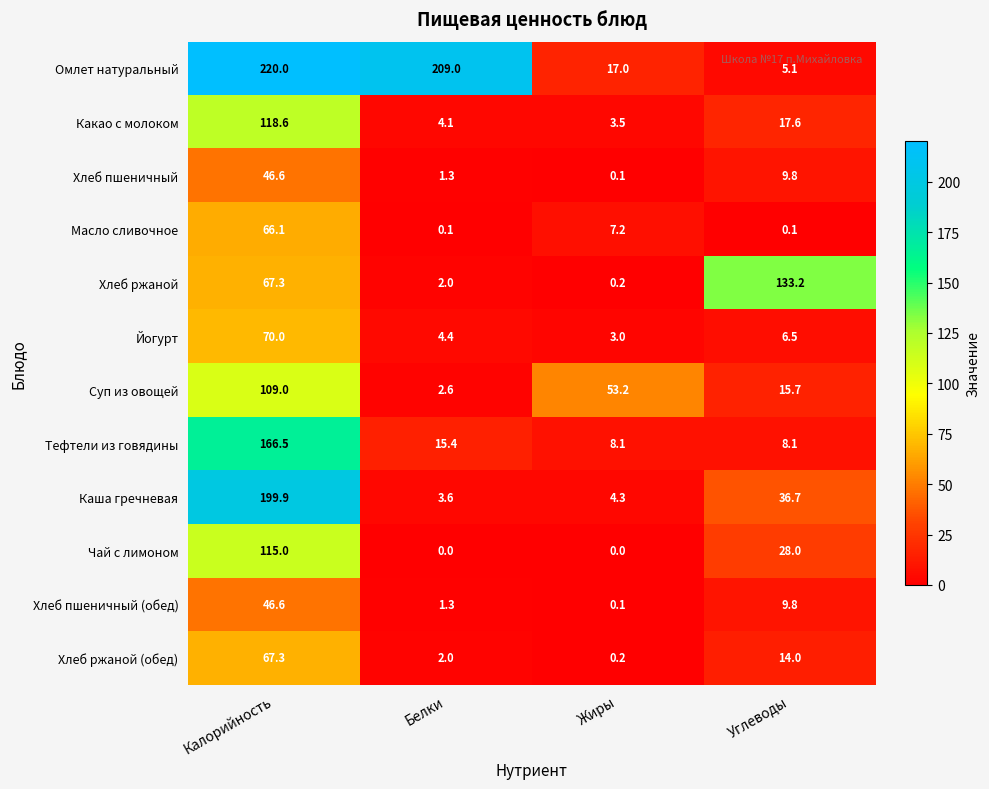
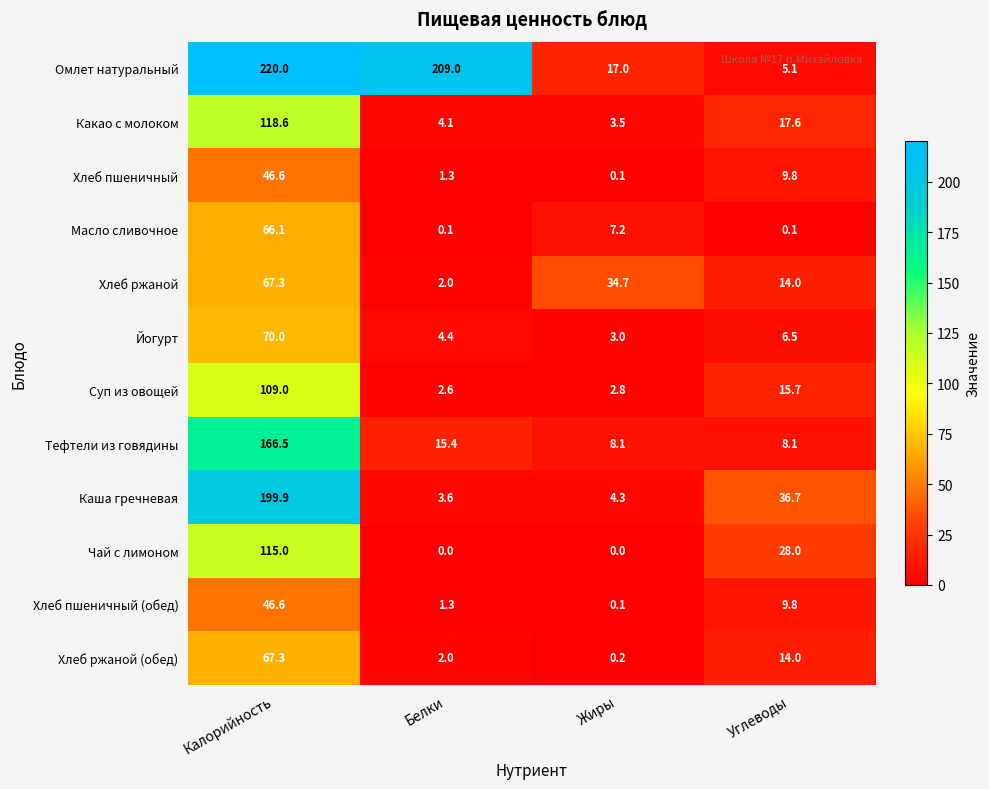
Хлеб ржаной, Жиры: 0.2 -> 34.7
Хлеб ржаной, Углеводы: 133.2 -> 14.0
Суп из овощей, Жиры: 53.2 -> 2.8
